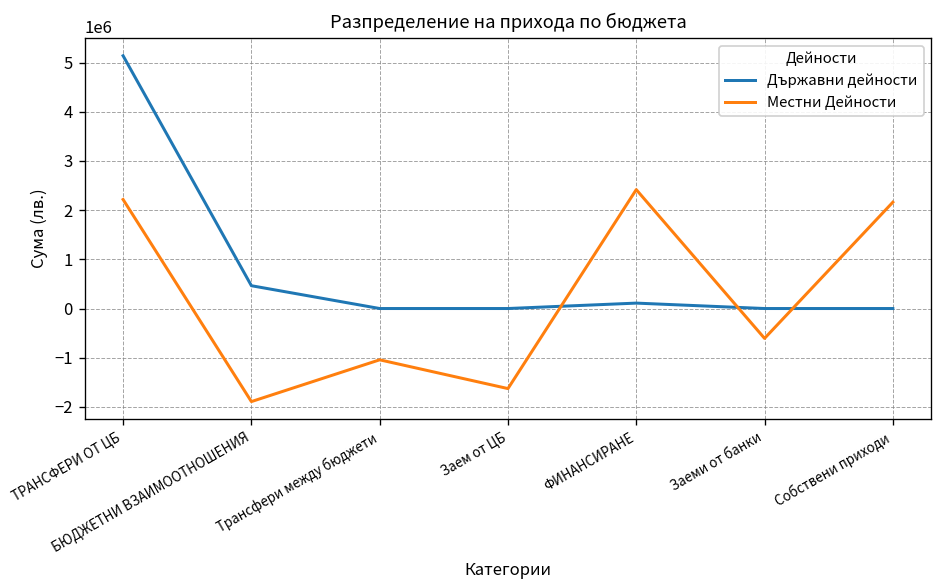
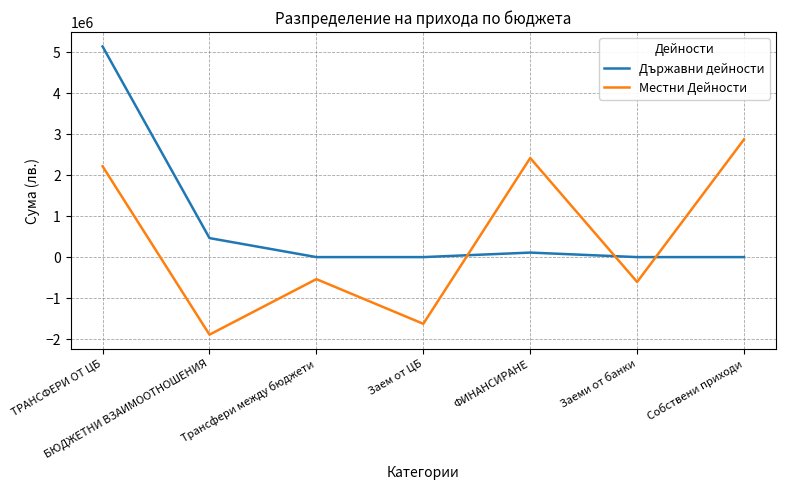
Местни Дейности, Трансфери между бюджети: -1000000 -> -500000
Местни Дейности, Собствени приходи: 2200000 -> 2900000
